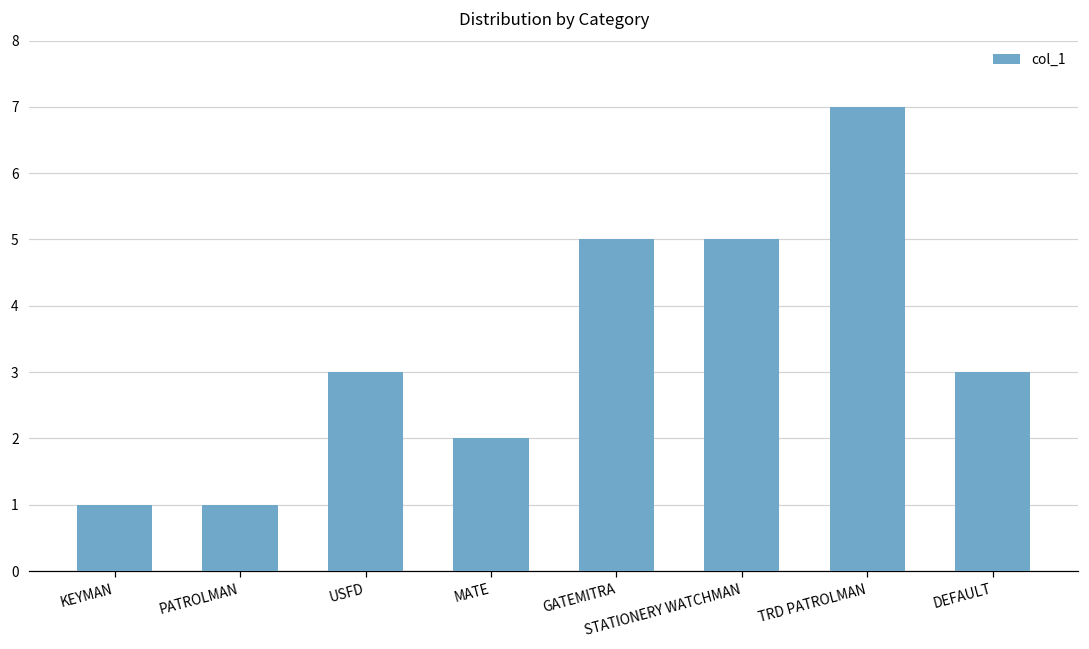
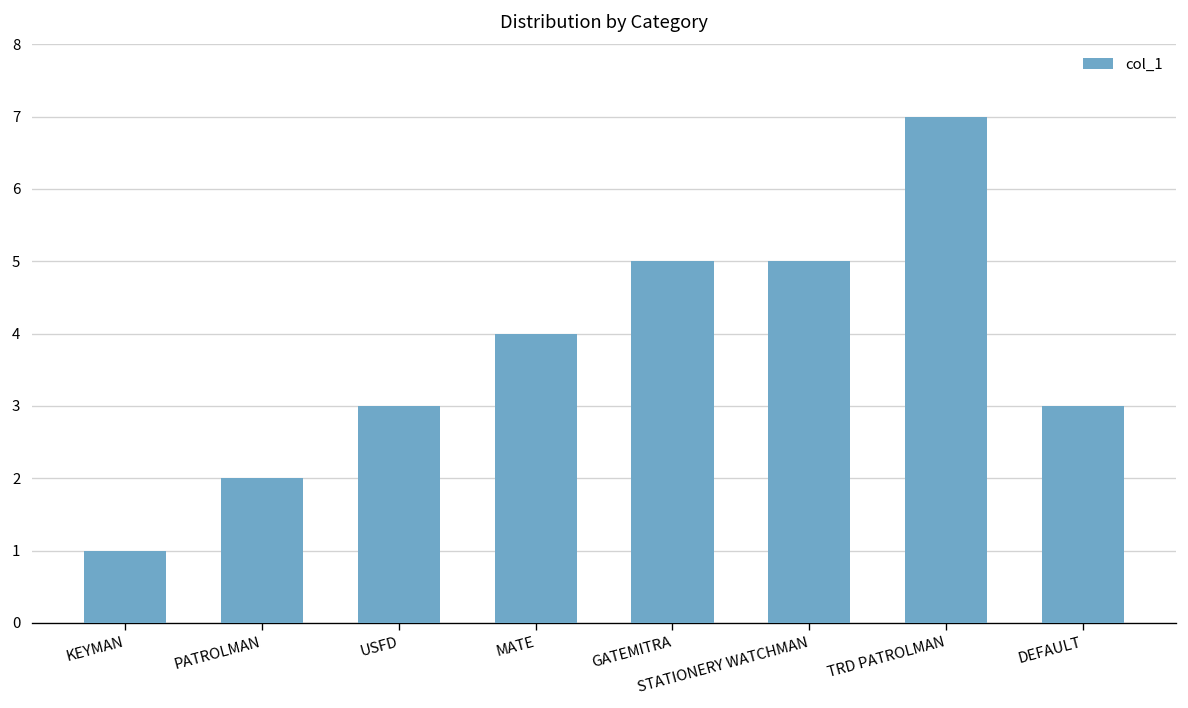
PATROLMAN: 1 -> 2
MATE: 2 -> 4
